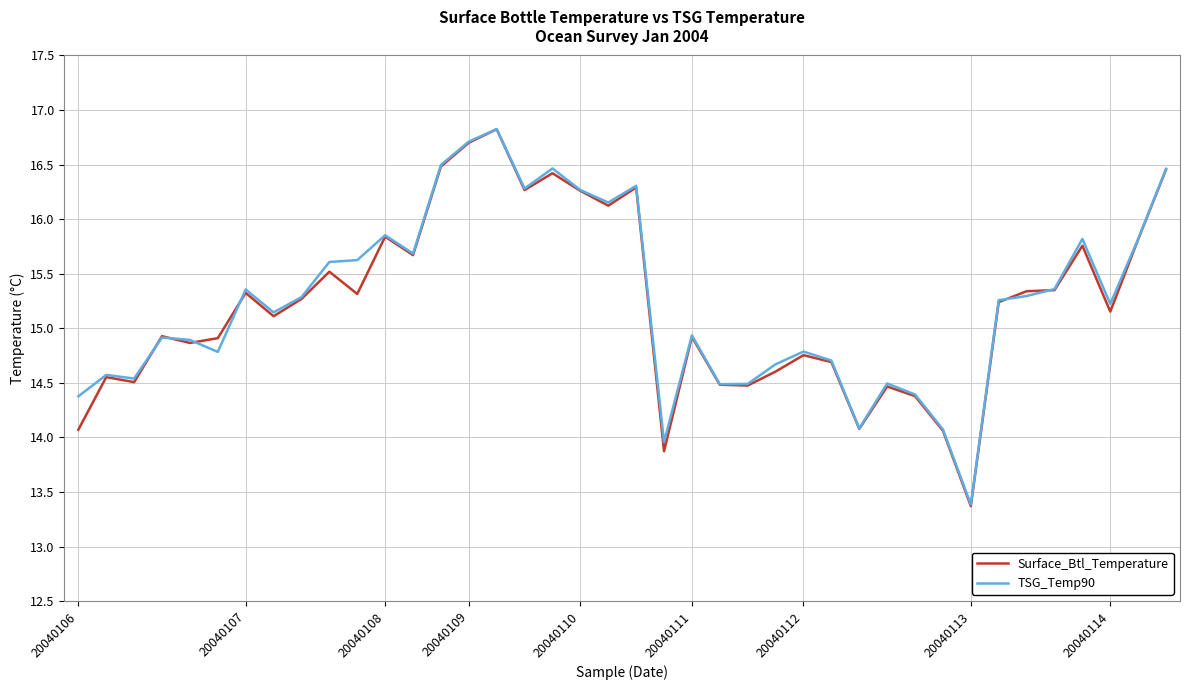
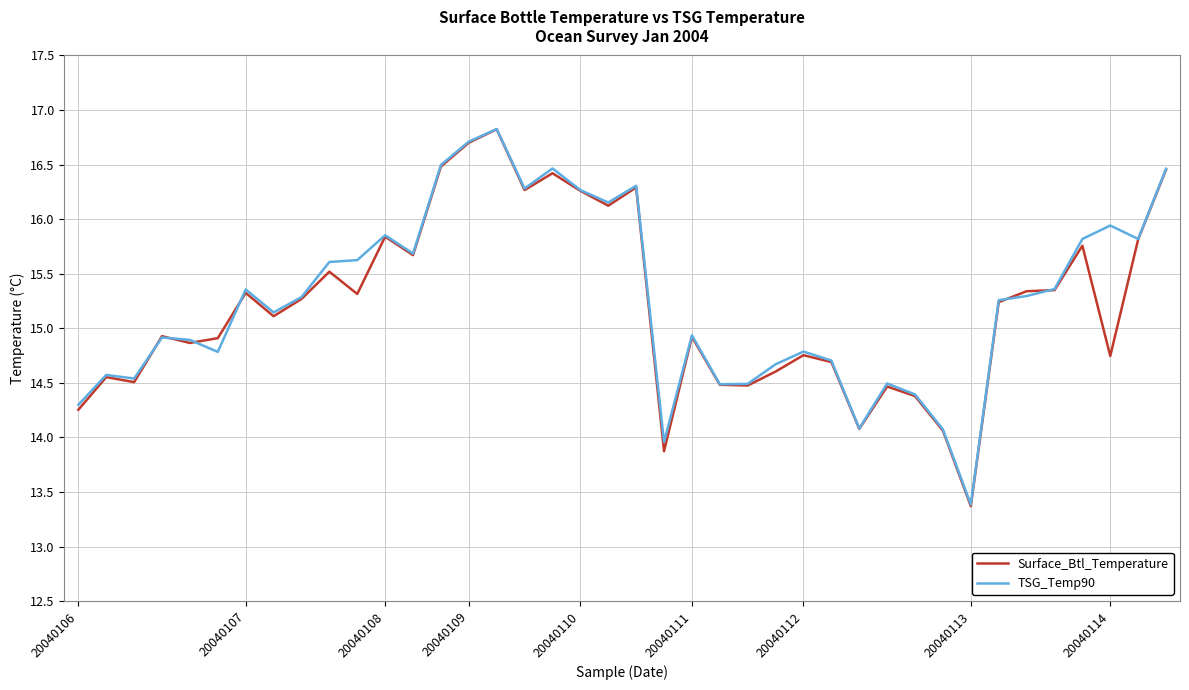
Surface_Btl_Temperature, 20040106: 14.07 -> 14.25
TSG_Temp90, 20040106: 14.38 -> 14.30
Surface_Btl_Temperature, 20040114: 15.15 -> 14.75
TSG_Temp90, 20040114: 15.22 -> 15.94
